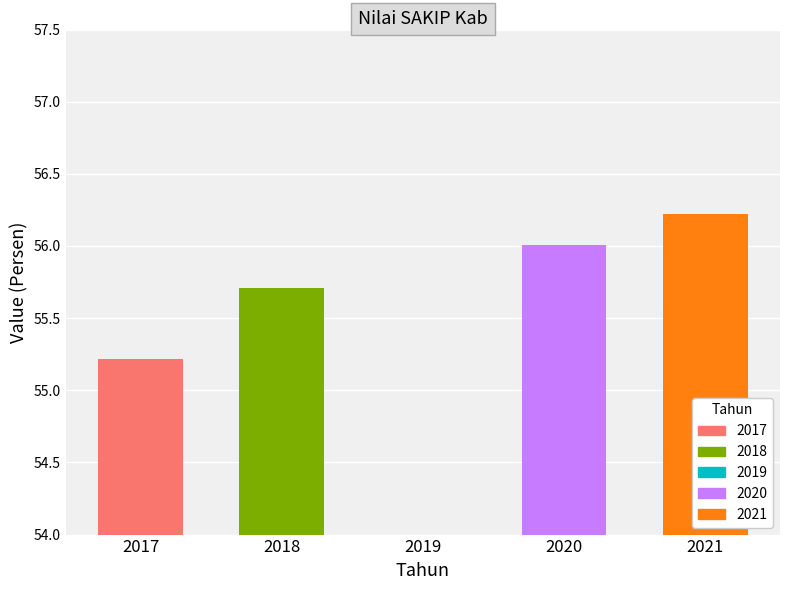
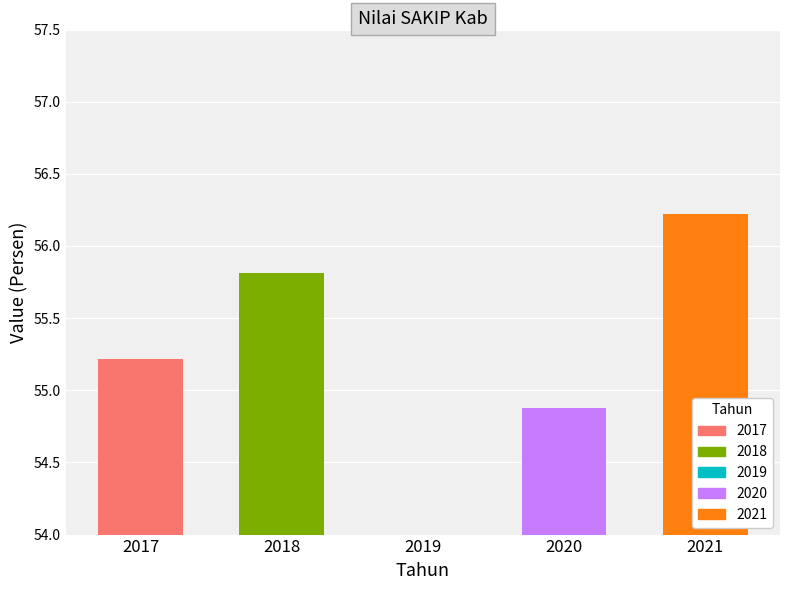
2018: 55.71 -> 55.81
2020: 56.01 -> 54.88
